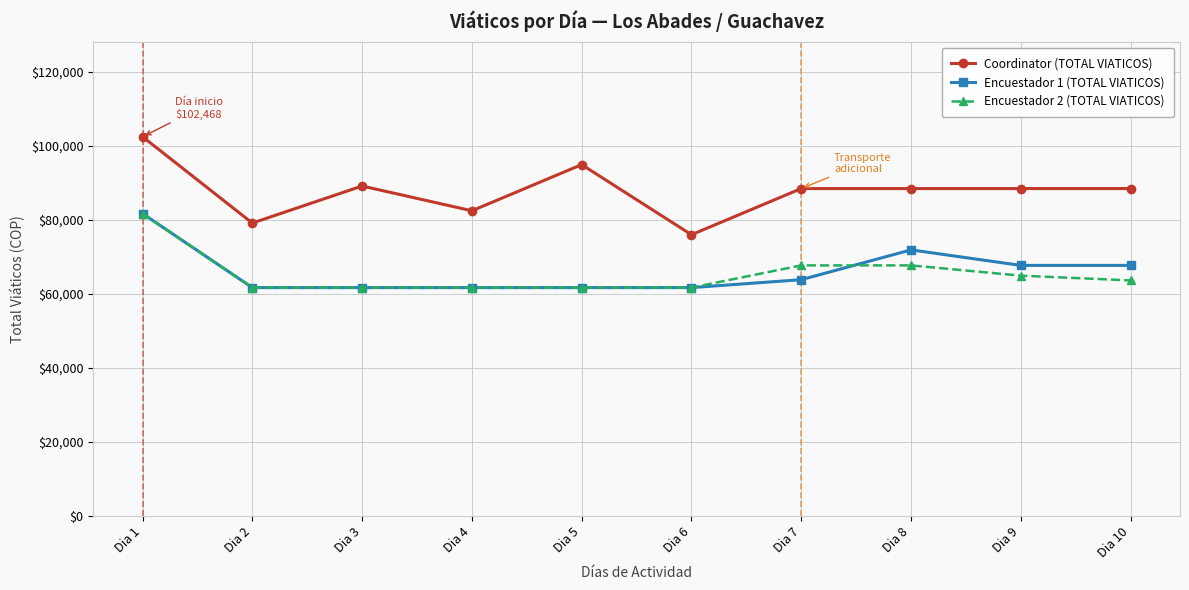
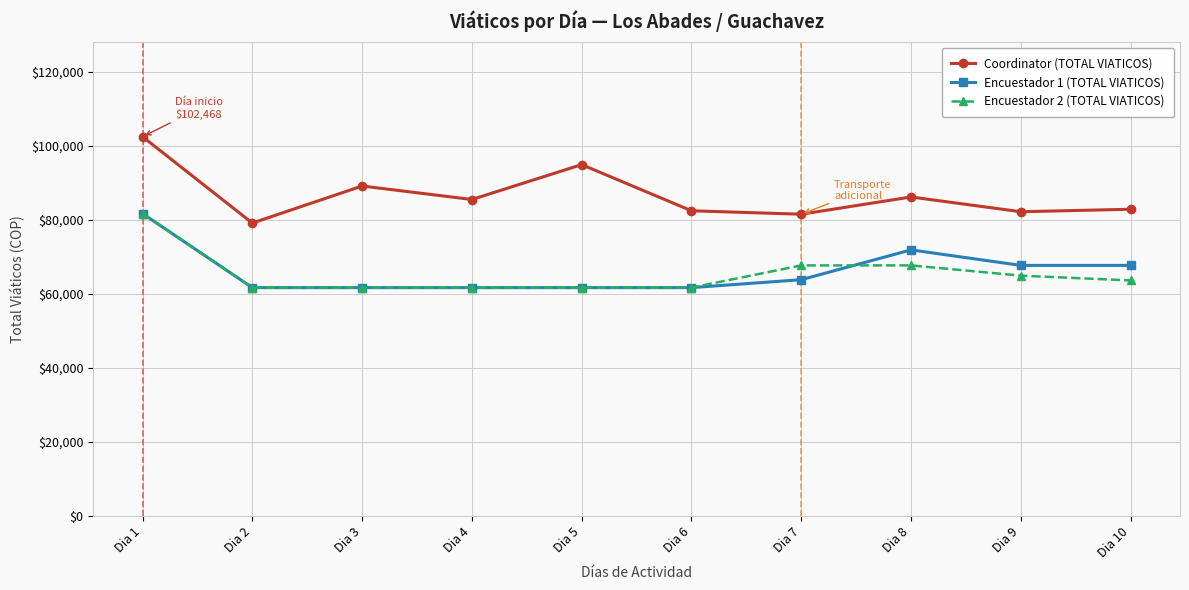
Coordinator (TOTAL VIATICOS), Dia 4: $82,000 -> $86,000
Coordinator (TOTAL VIATICOS), Dia 6: $76,000 -> $82,000
Coordinator (TOTAL VIATICOS), Dia 7: $88,000 -> $82,000
Coordinator (TOTAL VIATICOS), Dia 8: $88,000 -> $86,000
Coordinator (TOTAL VIATICOS), Dia 9: $88,000 -> $82,000
Coordinator (TOTAL VIATICOS), Dia 10: $88,000 -> $83,000
